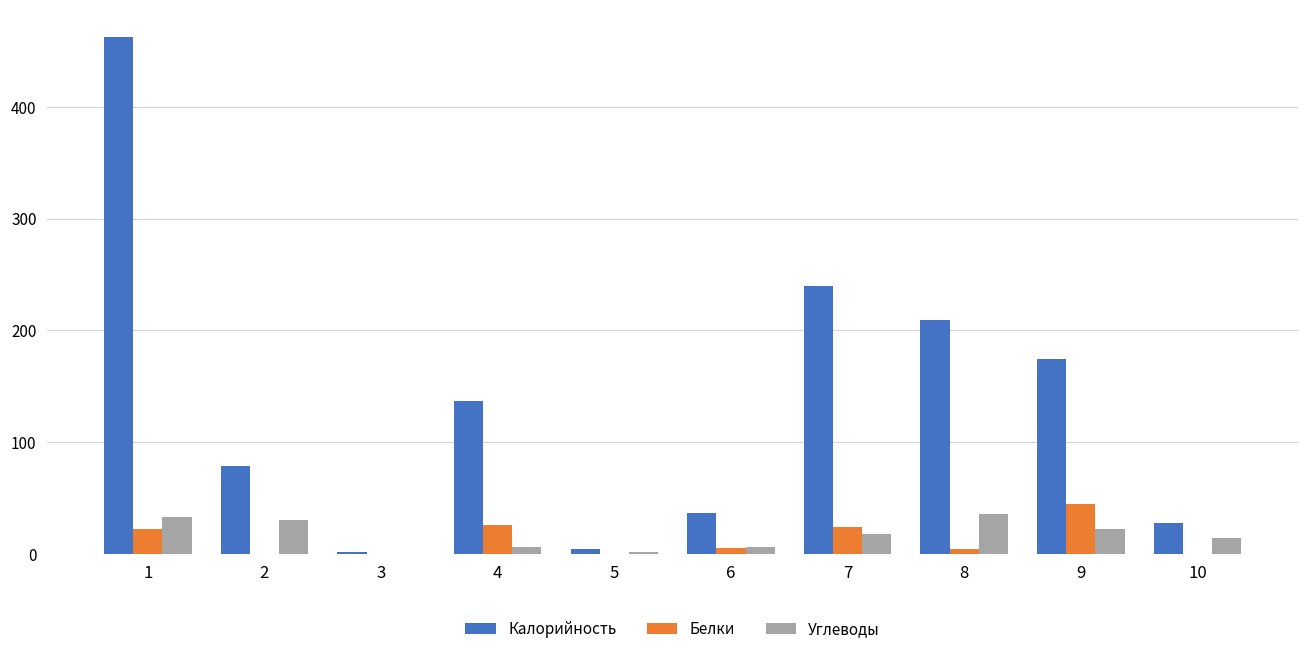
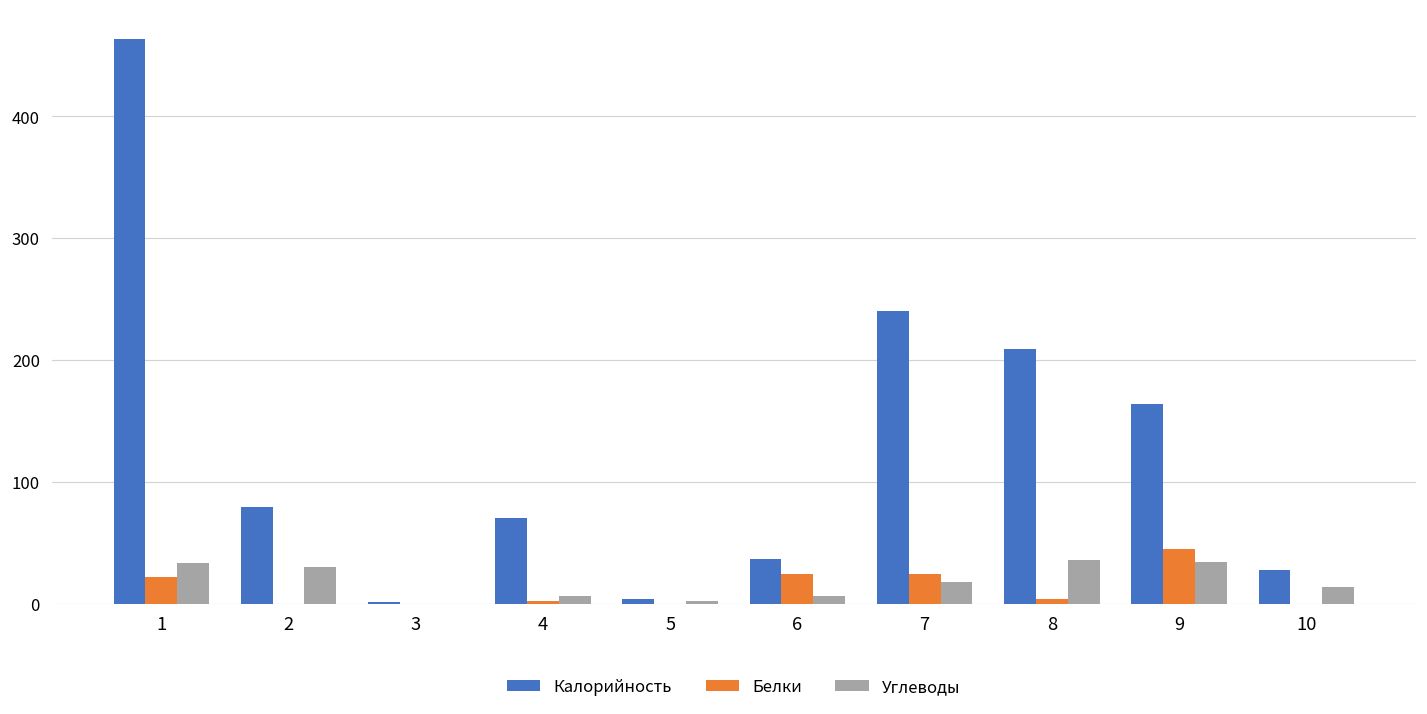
Калорийность, 4: 137 -> 70
Белки, 4: 26 -> 2
Белки, 6: 5 -> 24
Калорийность, 9: 174 -> 164
Углеводы, 9: 22 -> 34
